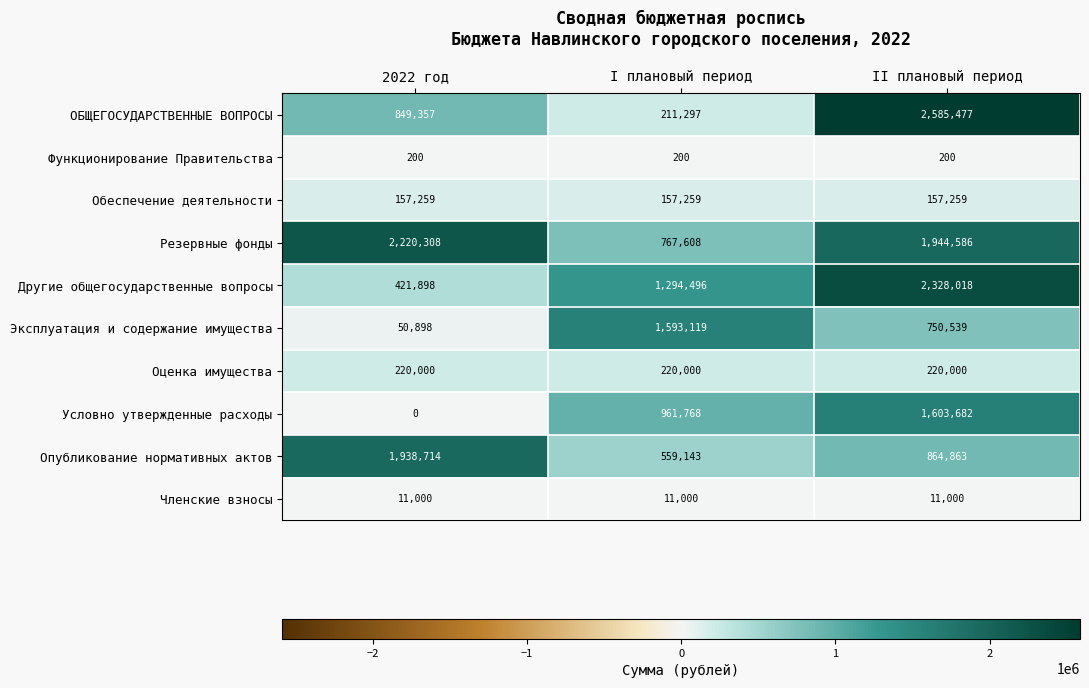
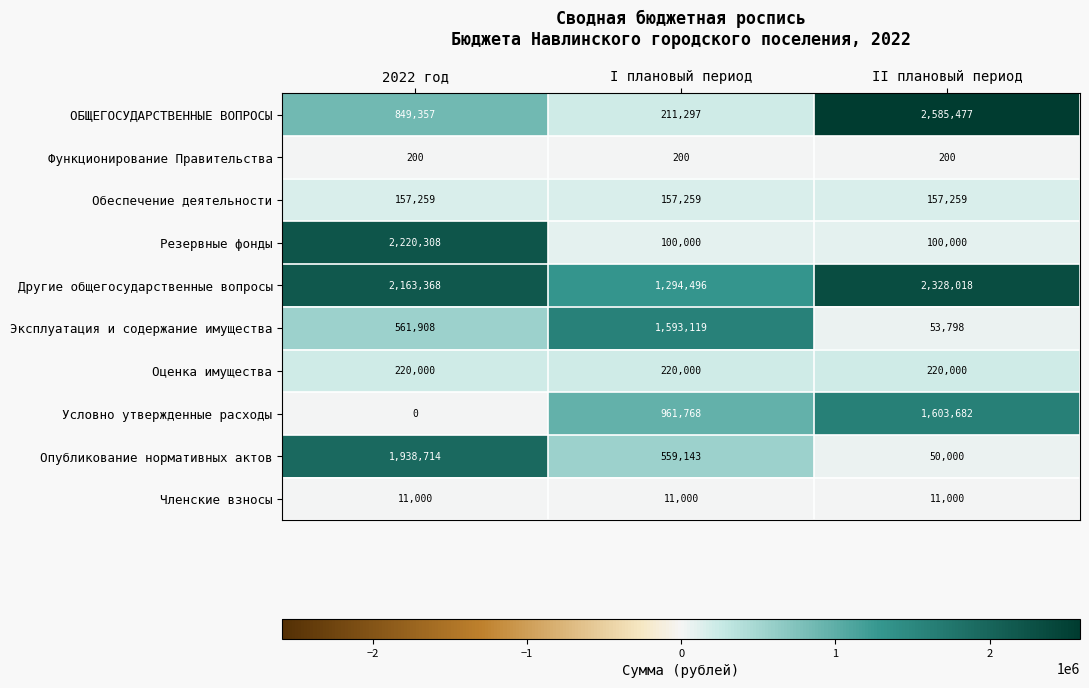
Резервные фонды, I плановый период: 767,608 -> 100,000
Резервные фонды, II плановый период: 1,944,586 -> 100,000
Другие общегосударственные вопросы, 2022 год: 421,898 -> 2,163,368
Эксплуатация и содержание имущества, 2022 год: 50,898 -> 561,908
Эксплуатация и содержание имущества, II плановый период: 750,539 -> 53,798
Опубликование нормативных актов, II плановый период: 864,863 -> 50,000
